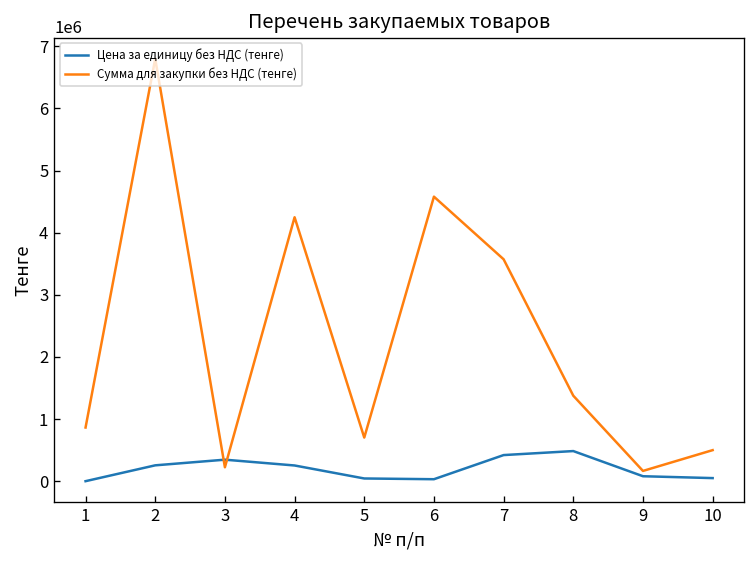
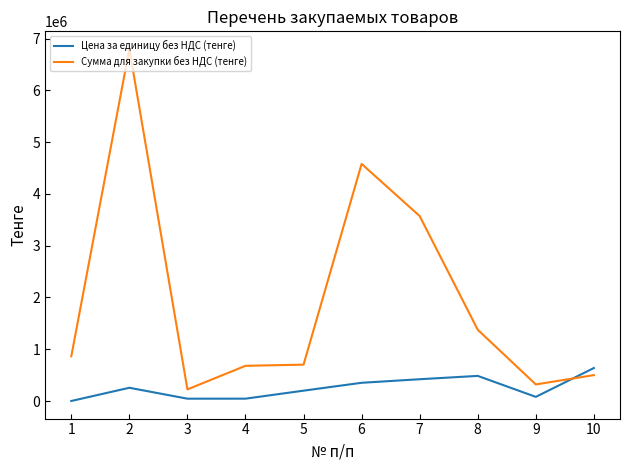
Цена за единицу без НДС (тенге), 3: 300000 -> 0
Цена за единицу без НДС (тенге), 4: 300000 -> 0
Сумма для закупки без НДС (тенге), 4: 4200000 -> 700000
Цена за единицу без НДС (тенге), 5: 0 -> 200000
Цена за единицу без НДС (тенге), 6: 0 -> 400000
Сумма для закупки без НДС (тенге), 9: 200000 -> 300000
Цена за единицу без НДС (тенге), 10: 100000 -> 600000
